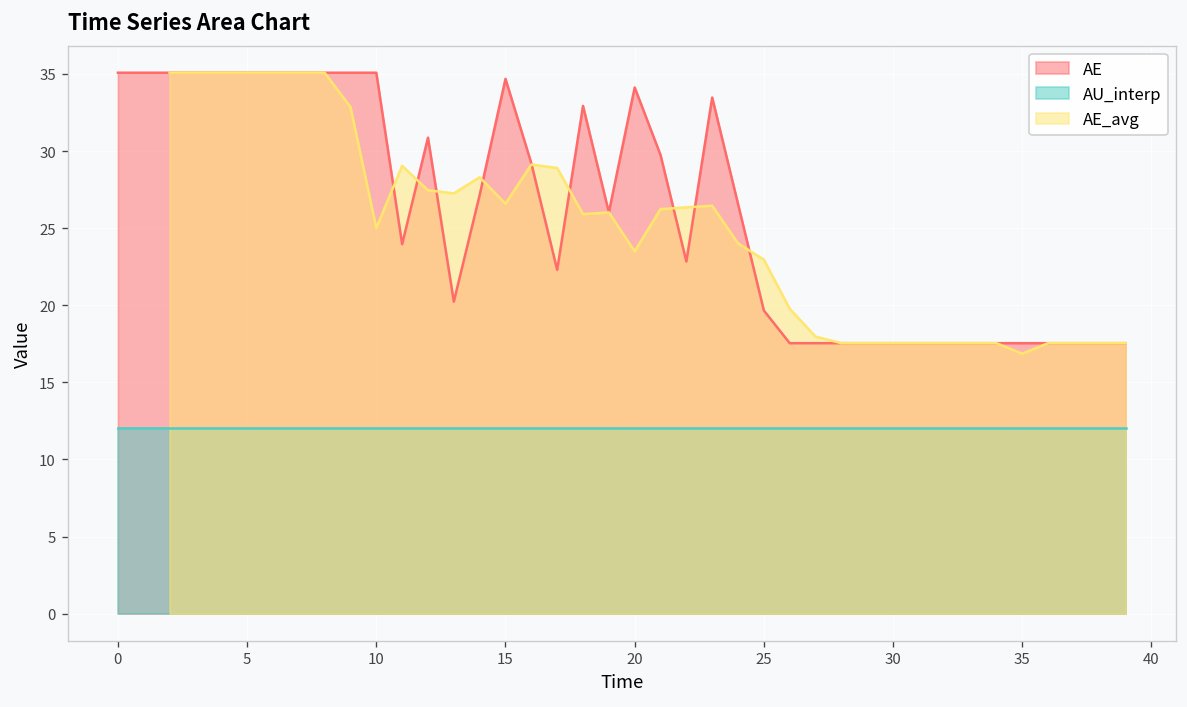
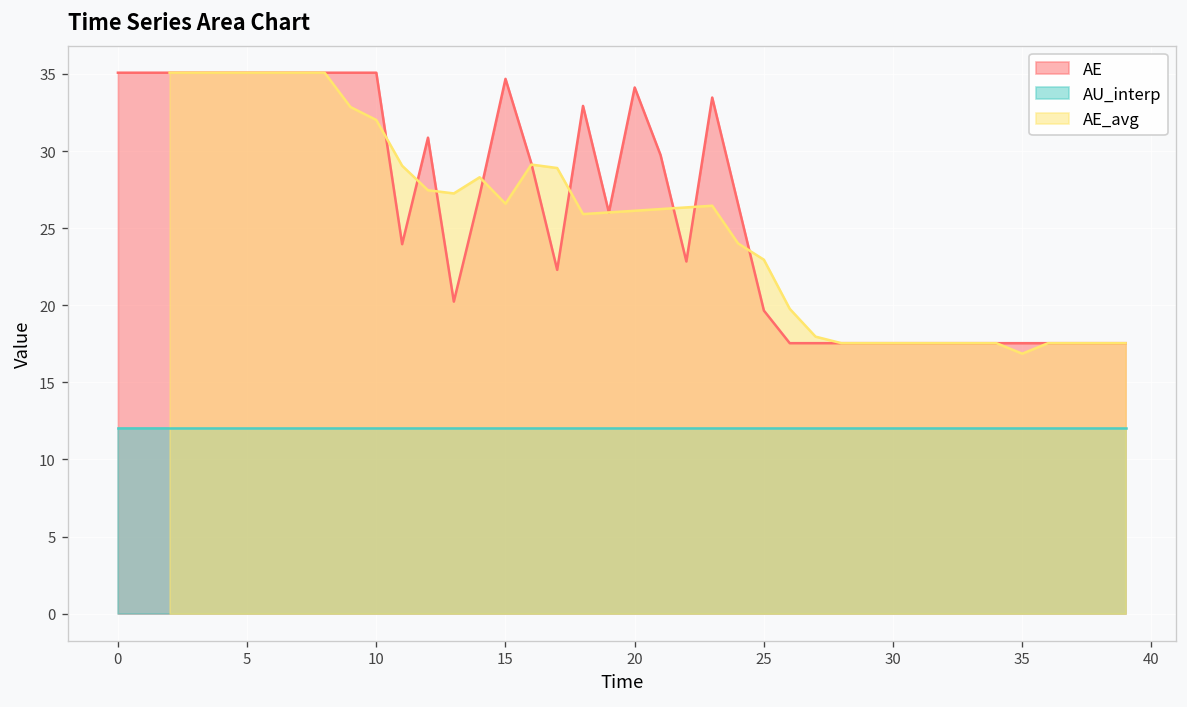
AE_avg, 10: 25.0 -> 32.0
AE_avg, 20: 23.5 -> 26.1
